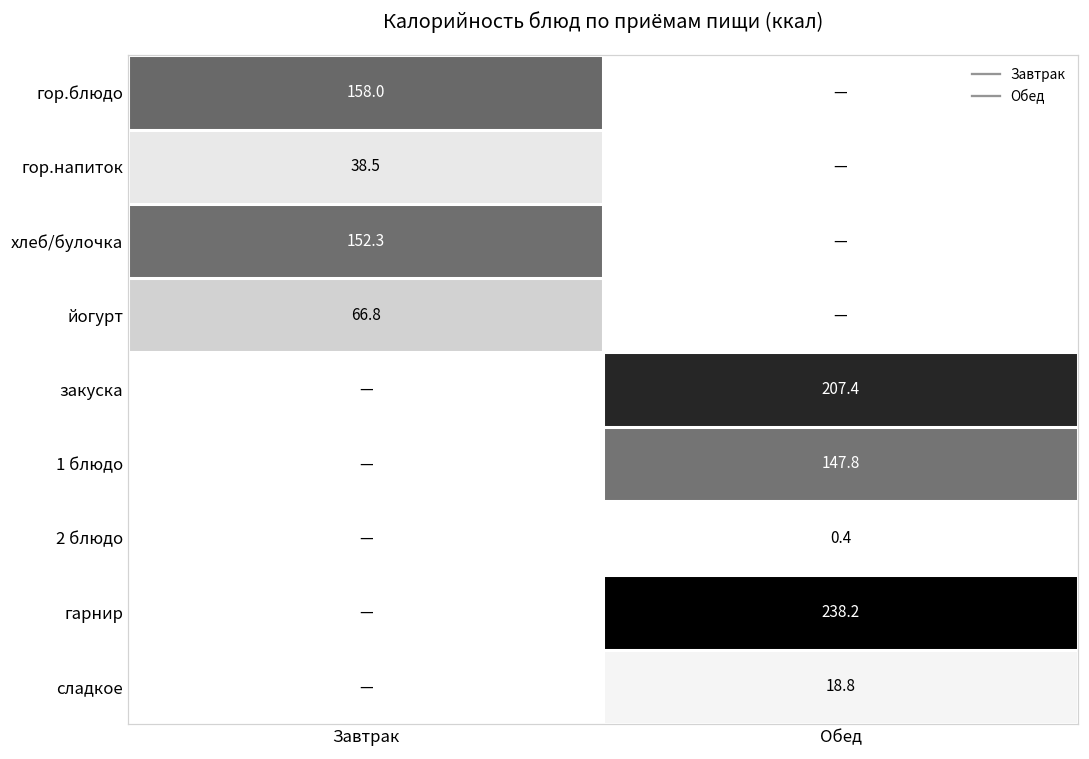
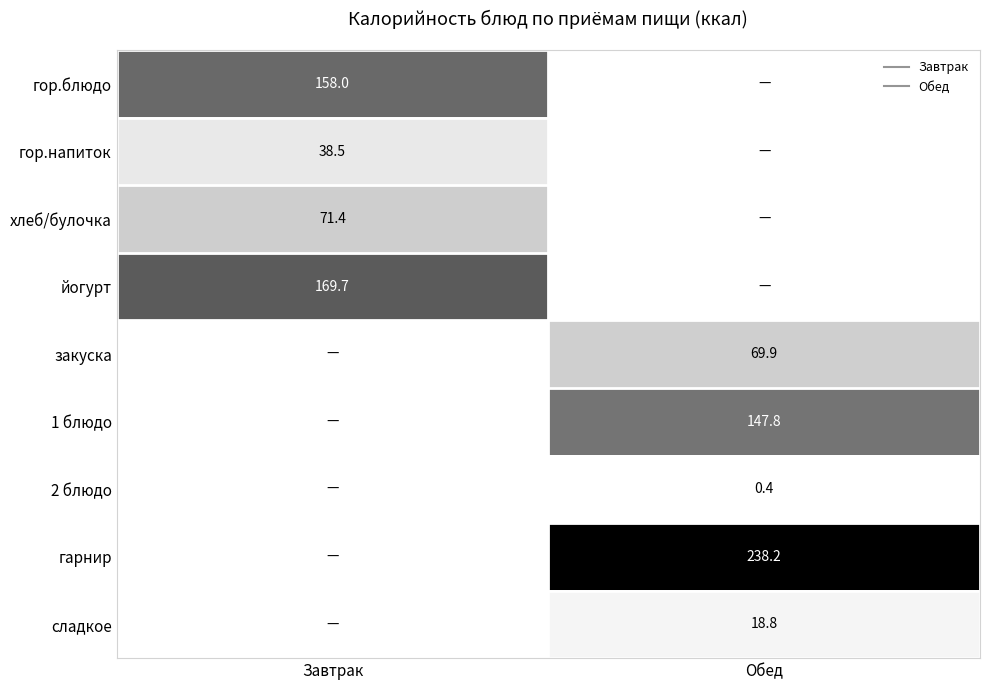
хлеб/булочка, Завтрак: 152.3 -> 71.4
йогурт, Завтрак: 66.8 -> 169.7
закуска, Обед: 207.4 -> 69.9
